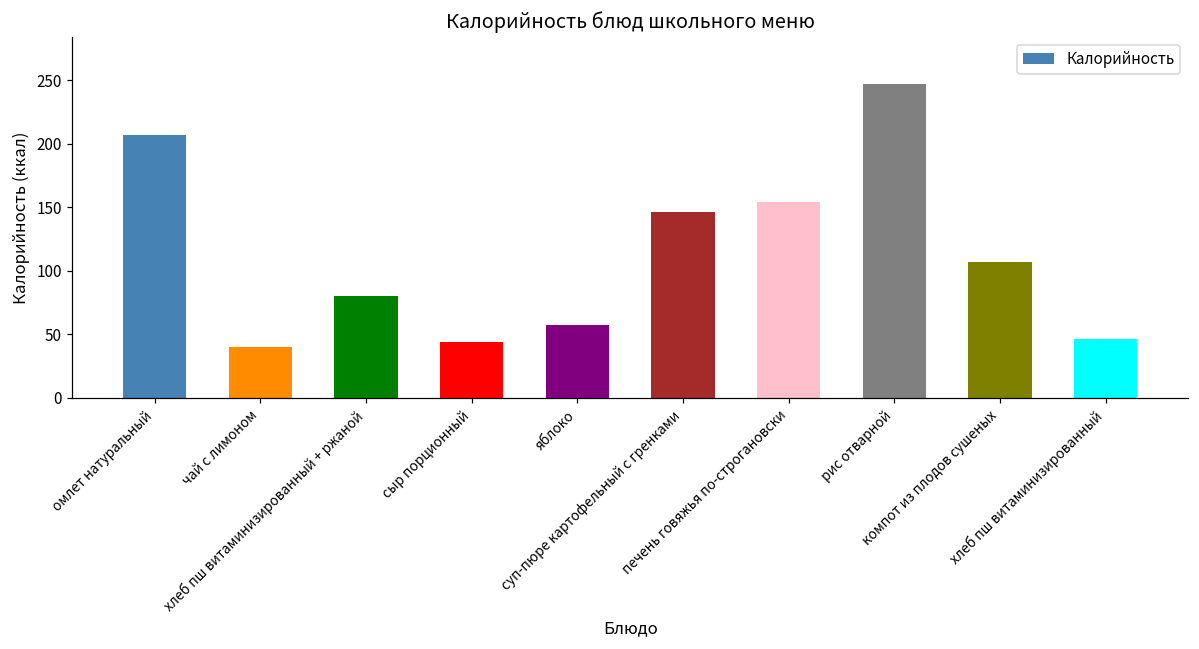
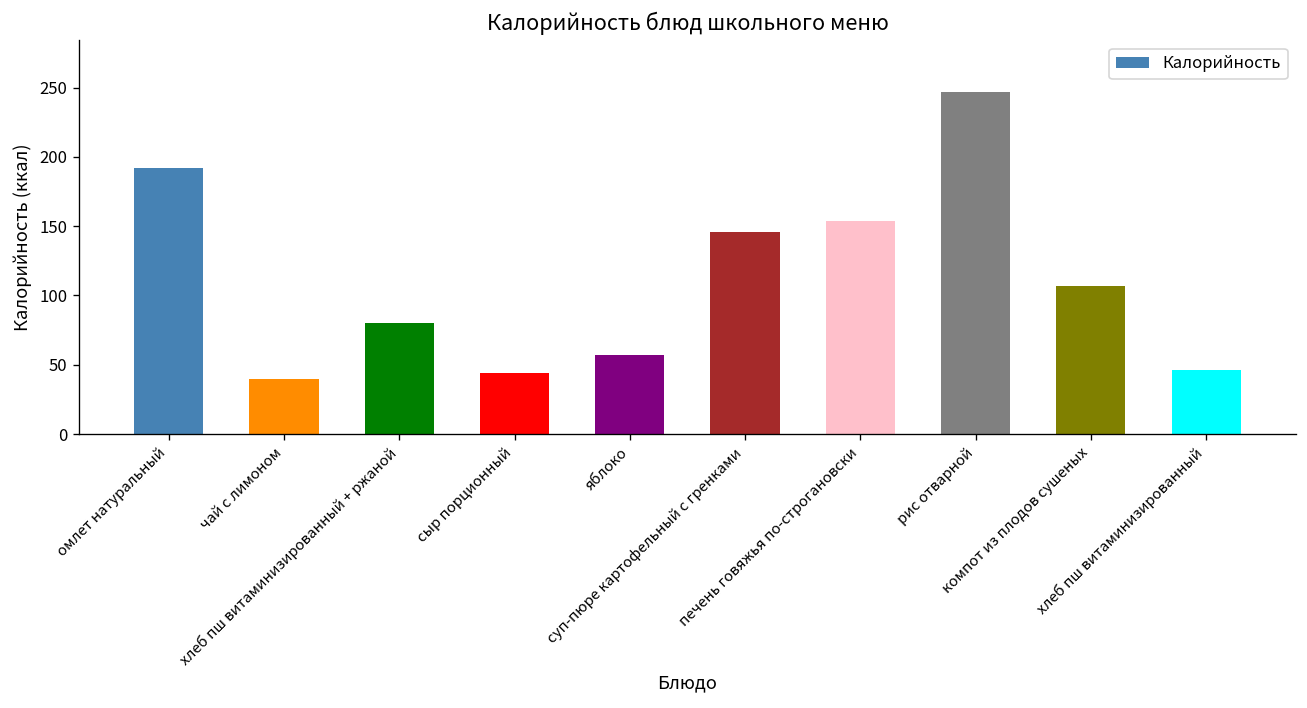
омлет натуральный: 207 -> 192
